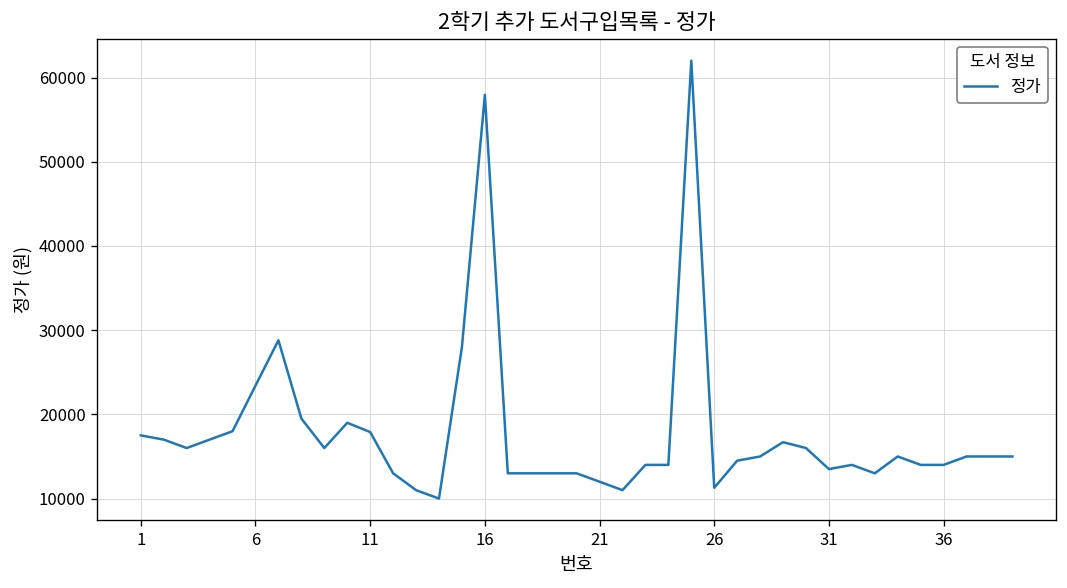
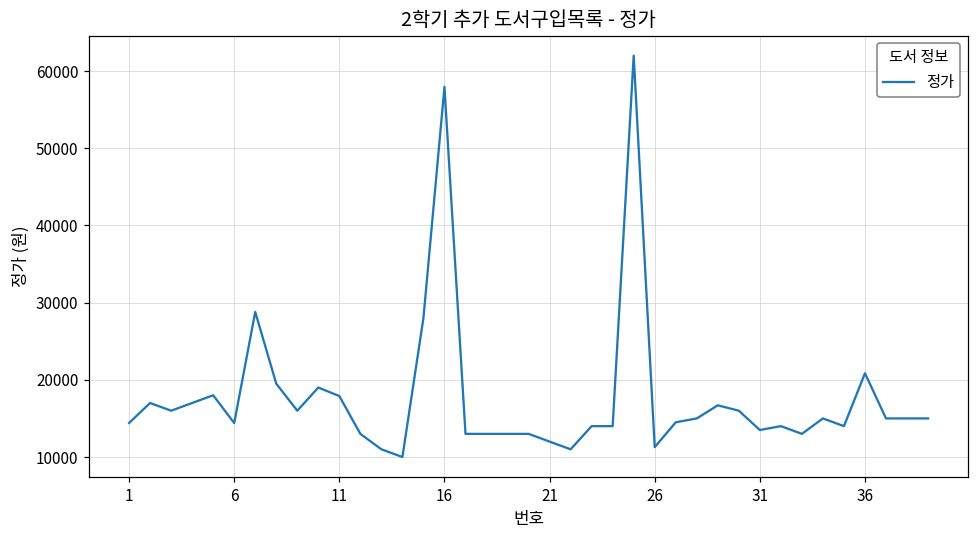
1: 18000 -> 14000
6: 23000 -> 14000
36: 14000 -> 21000
